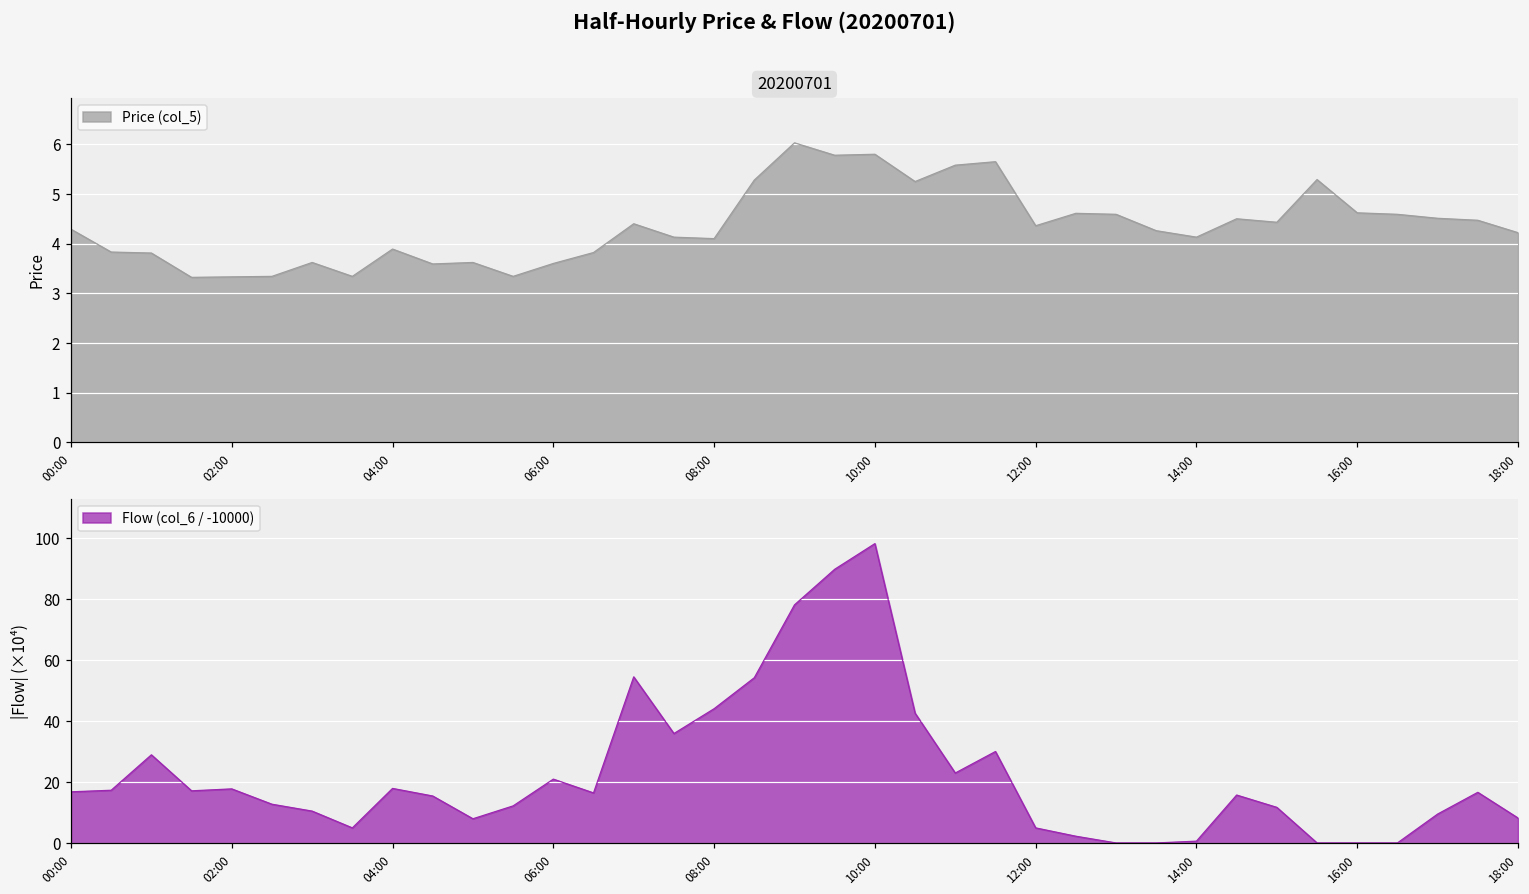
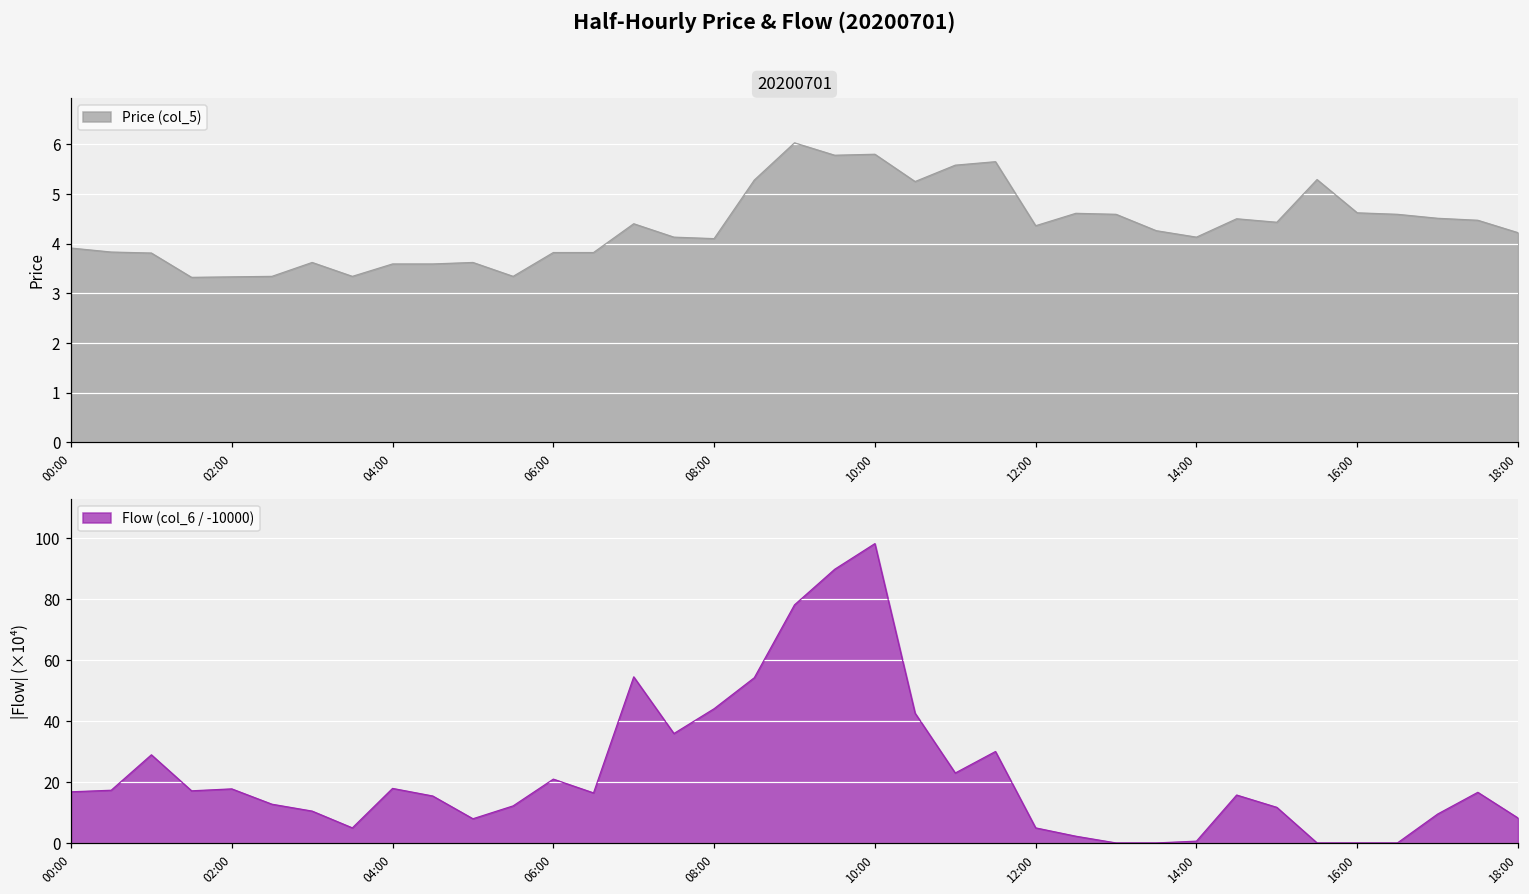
20200701, 00:00: 4.3 -> 3.9
20200701, 04:00: 3.9 -> 3.6
20200701, 06:00: 3.6 -> 3.8
